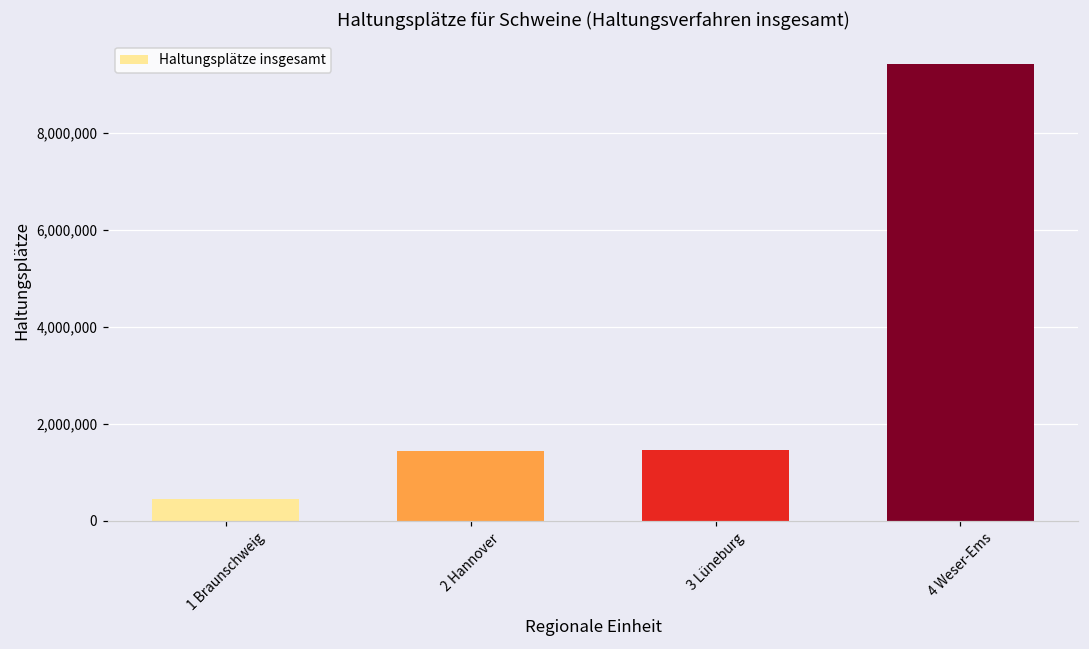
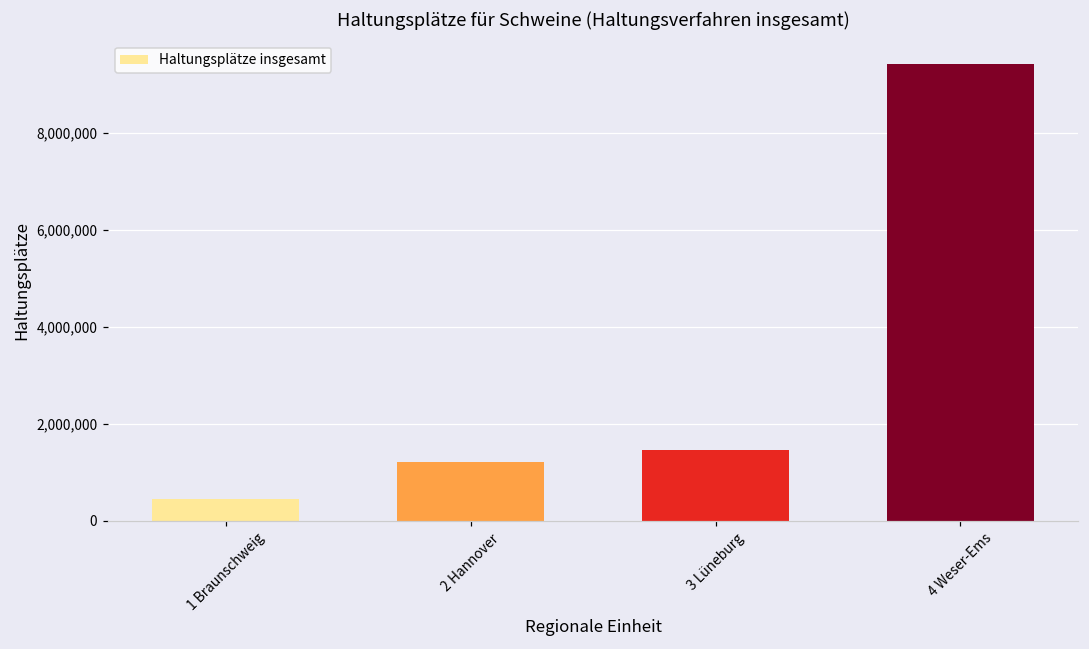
2 Hannover: 1,400,000 -> 1,200,000
